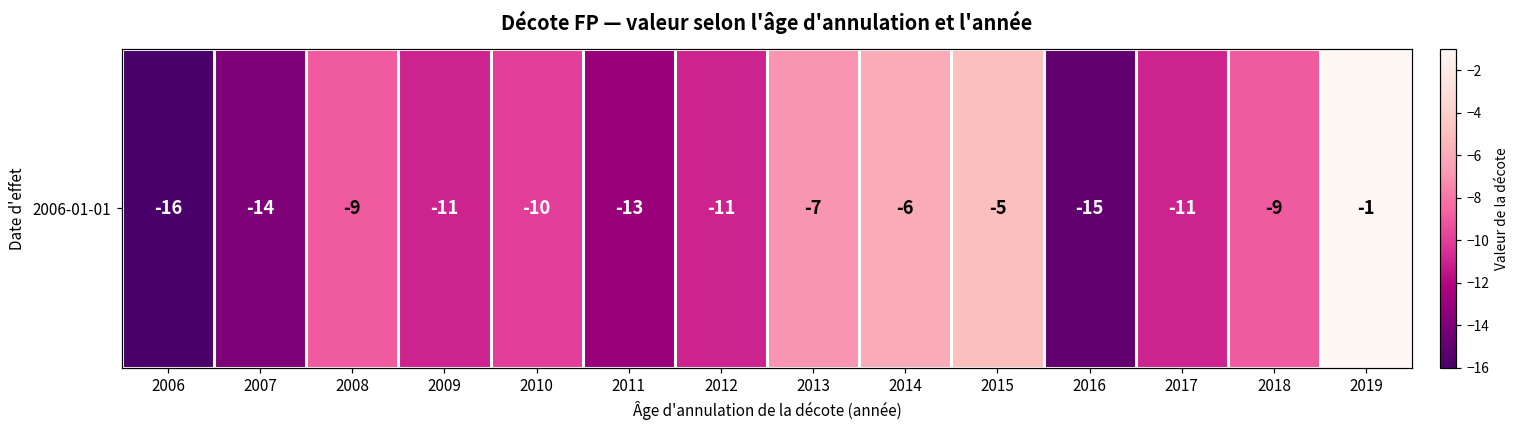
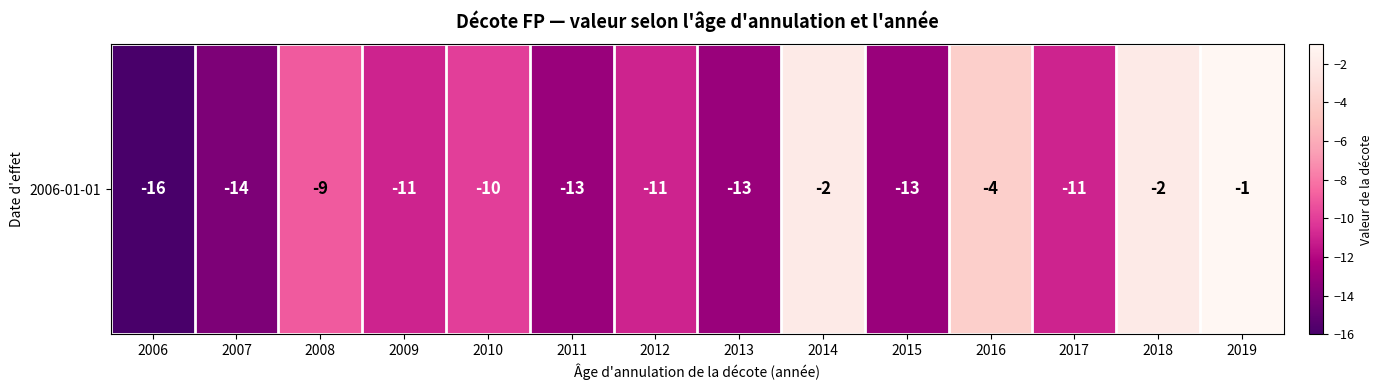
2006-01-01, 2013: -7 -> -13
2006-01-01, 2014: -6 -> -2
2006-01-01, 2015: -5 -> -13
2006-01-01, 2016: -15 -> -4
2006-01-01, 2018: -9 -> -2
